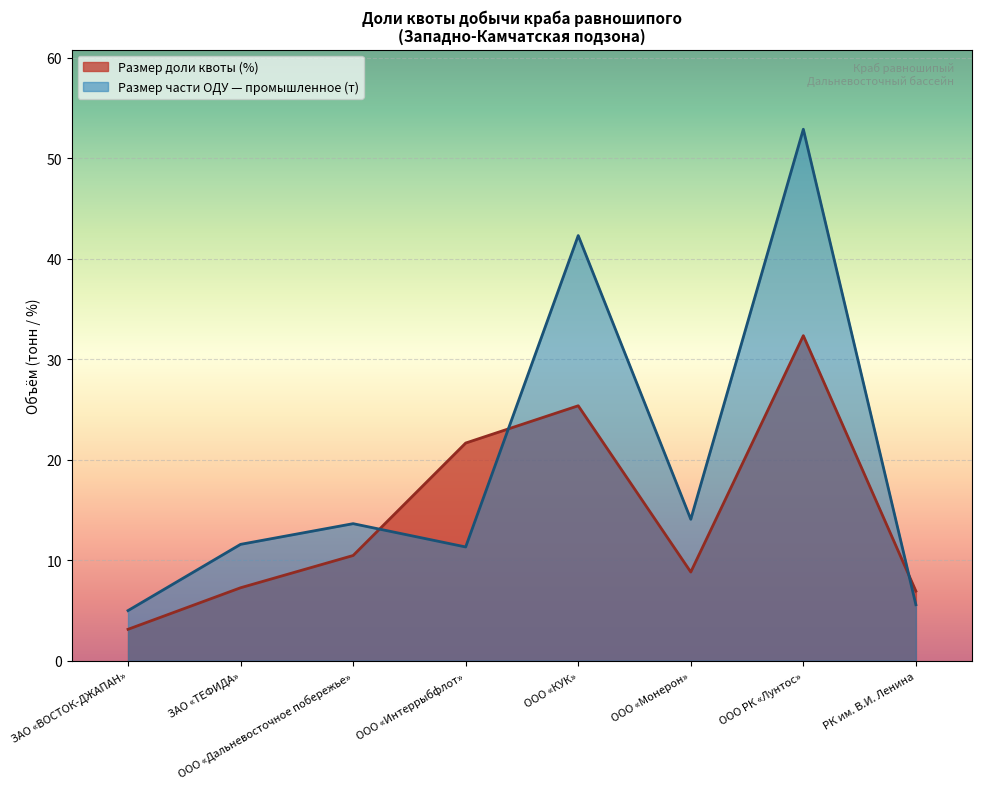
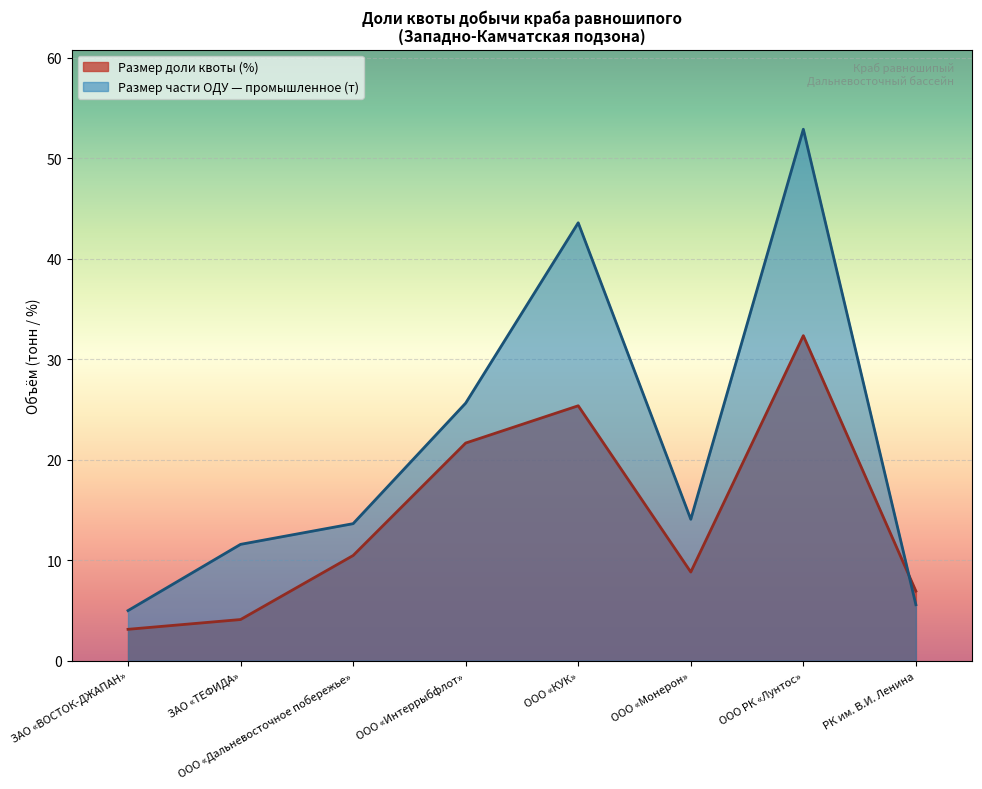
Размер доли квоты (%), ЗАО «ТЕФИДА»: 7.3 -> 4.1
Размер части ОДУ — промышленное (т), ООО «Интеррыбфлот»: 11.3 -> 25.6
Размер части ОДУ — промышленное (т), ООО «КУК»: 42.3 -> 43.6
